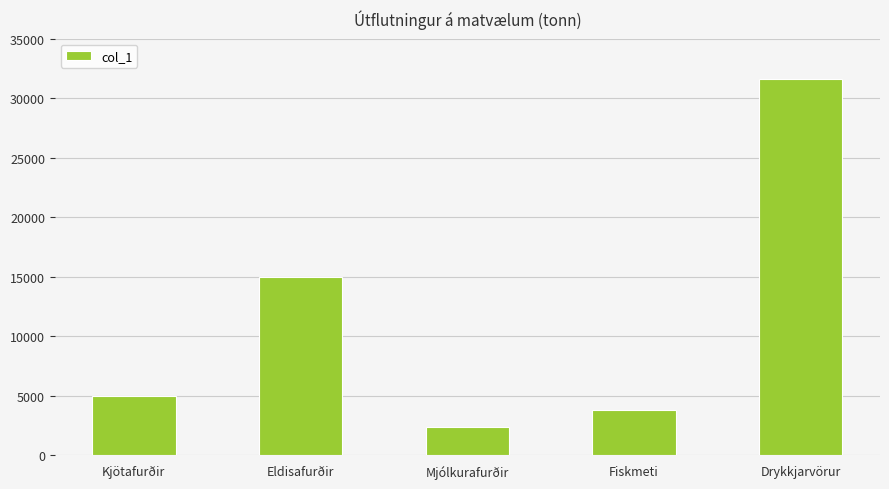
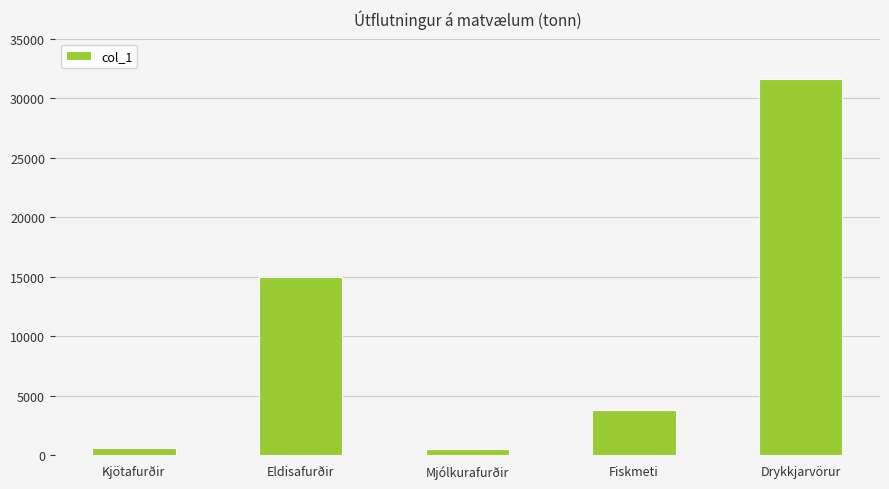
Kjötafurðir: 5000 -> 600
Mjólkurafurðir: 2400 -> 500
